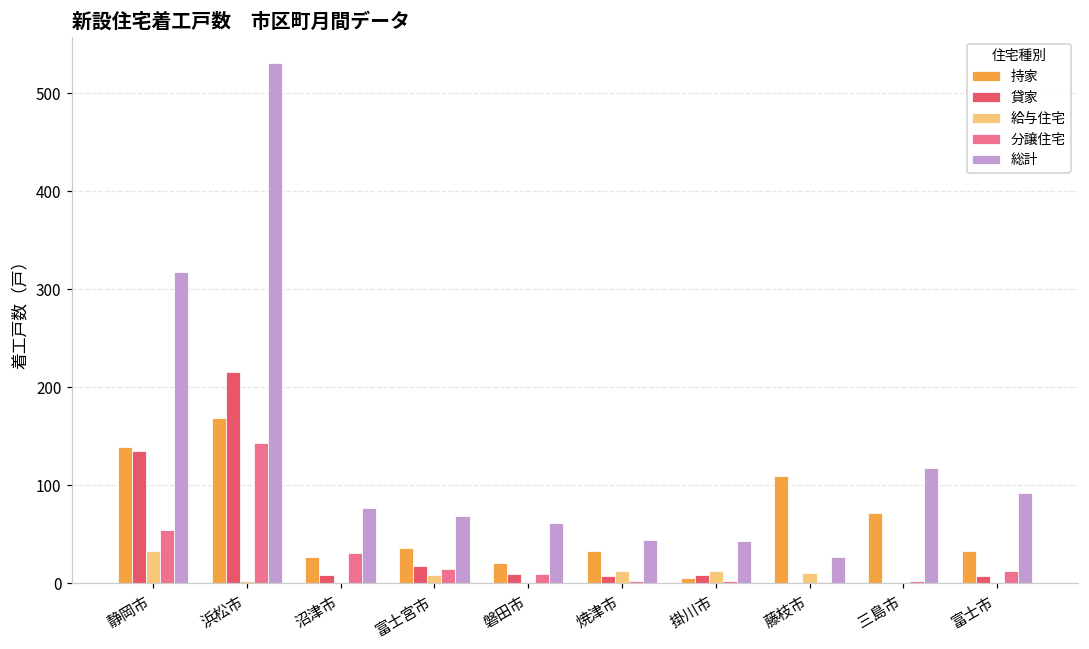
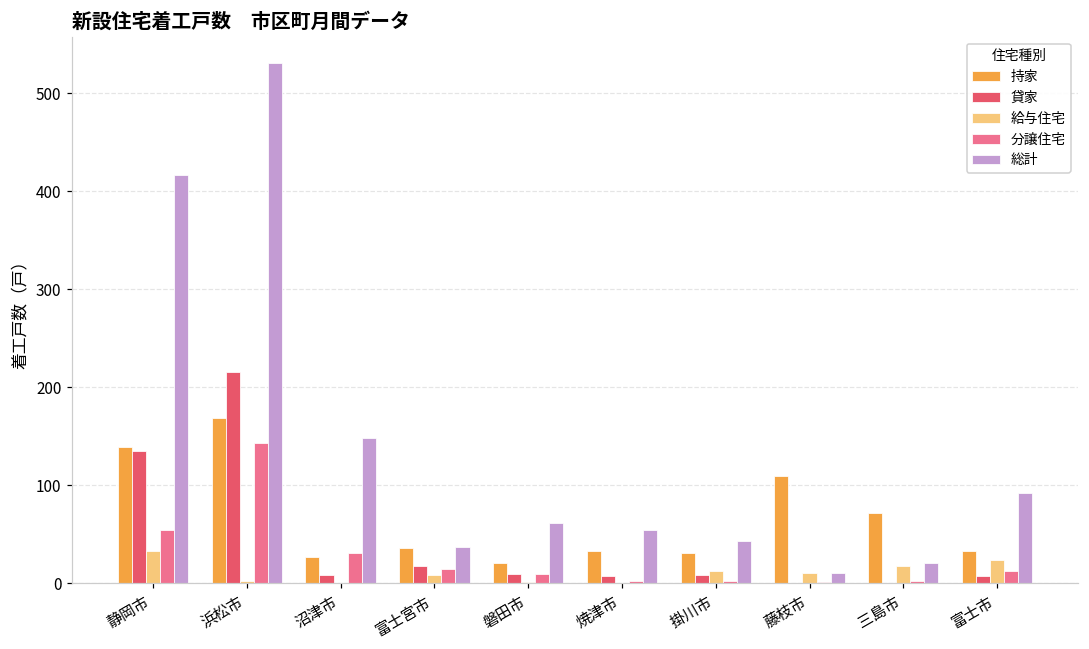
総計, 静岡市: 320 -> 420
総計, 沼津市: 80 -> 150
総計, 富士宮市: 70 -> 40
給与住宅, 焼津市: 10 -> 0
総計, 焼津市: 40 -> 60
持家, 掛川市: 10 -> 30
総計, 藤枝市: 30 -> 10
給与住宅, 三島市: 0 -> 20
総計, 三島市: 120 -> 20
給与住宅, 富士市: 0 -> 20
